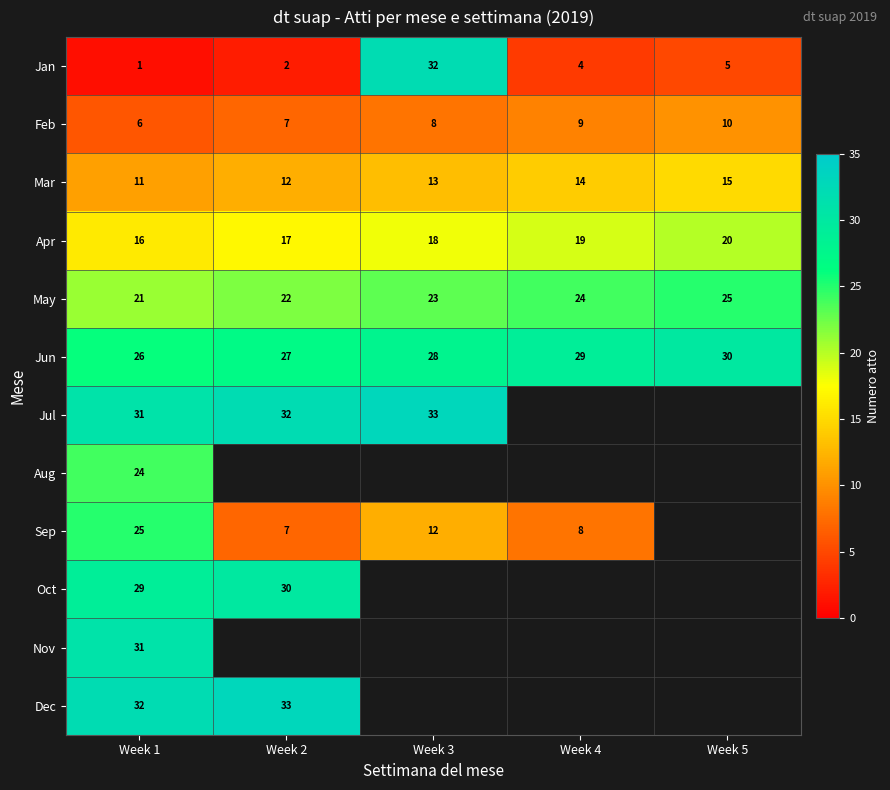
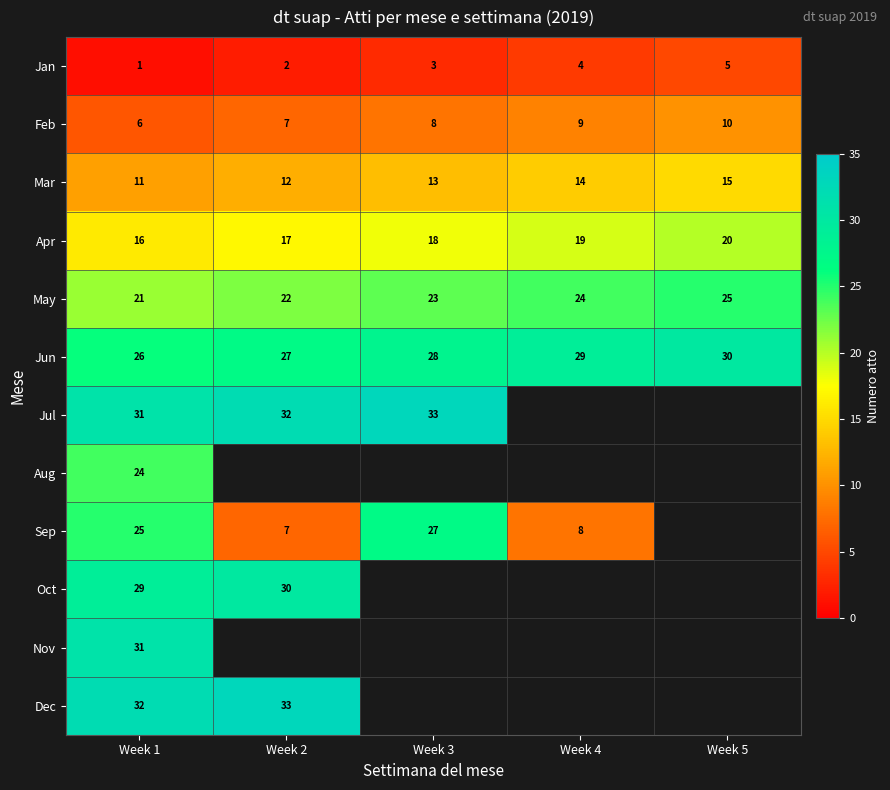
Jan, Week 3: 32 -> 3
Sep, Week 3: 12 -> 27
